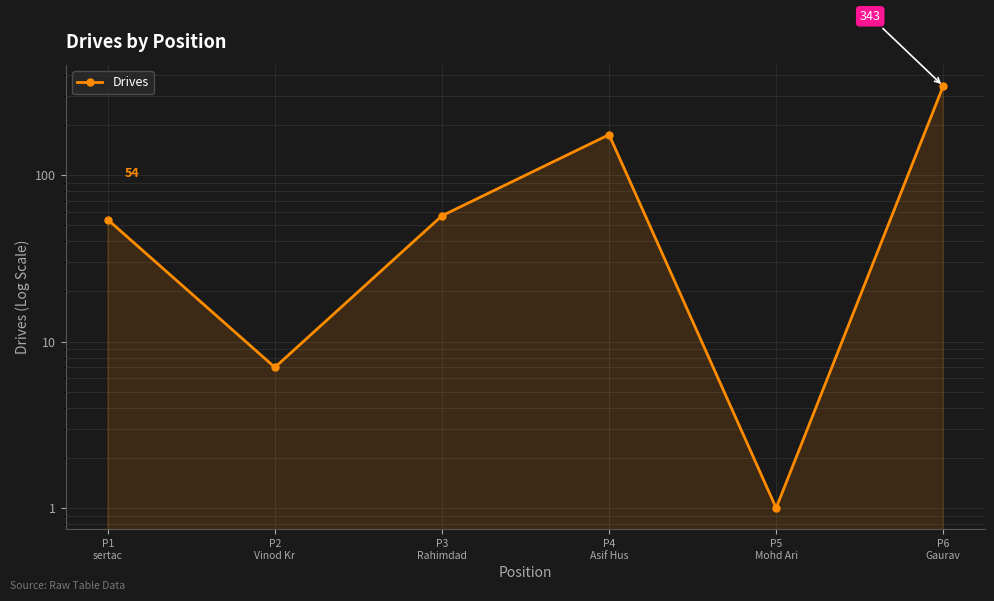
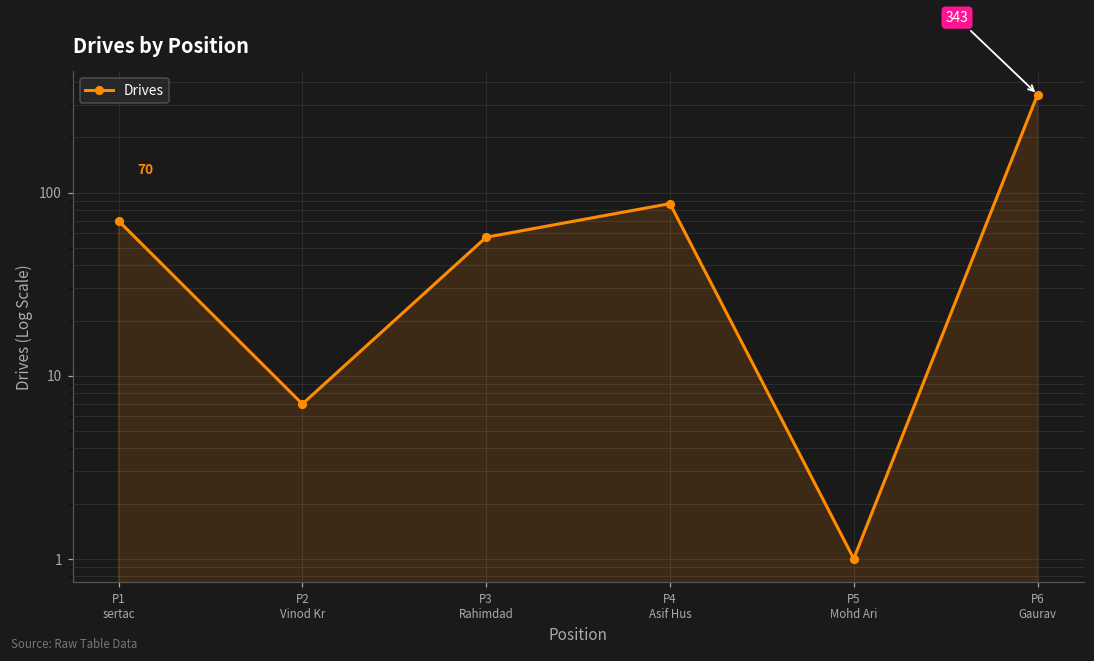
P1 sertac: 54 -> 70
P4 Asif Hus: 180 -> 90
